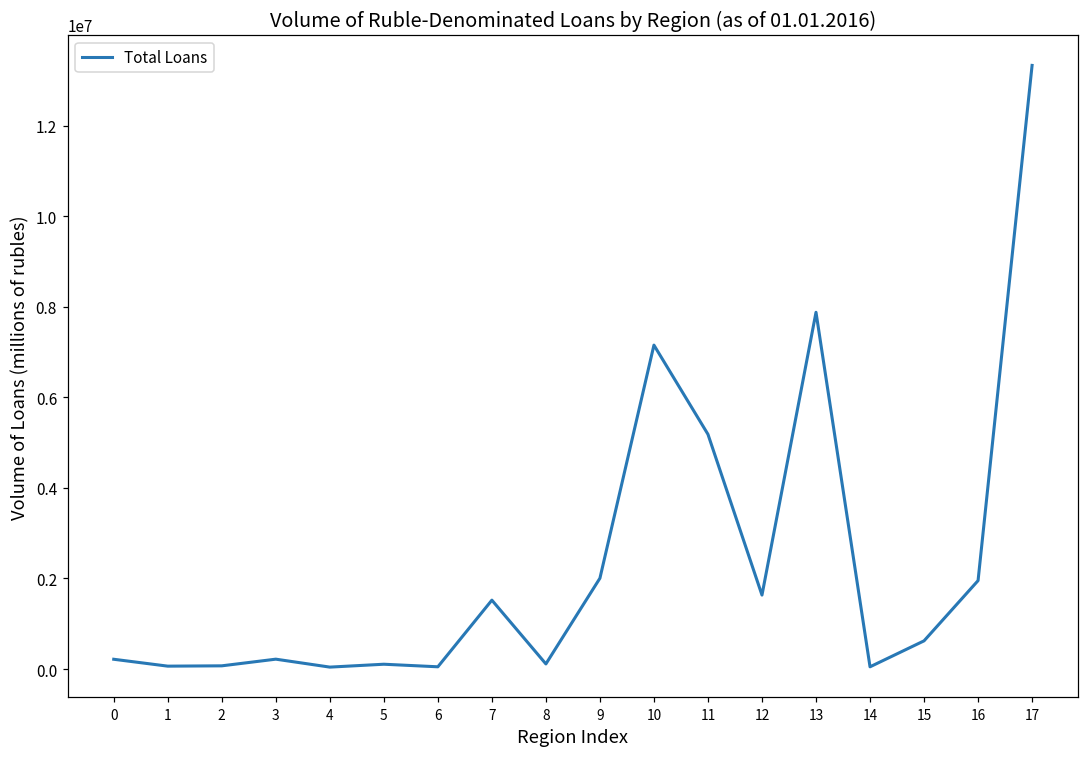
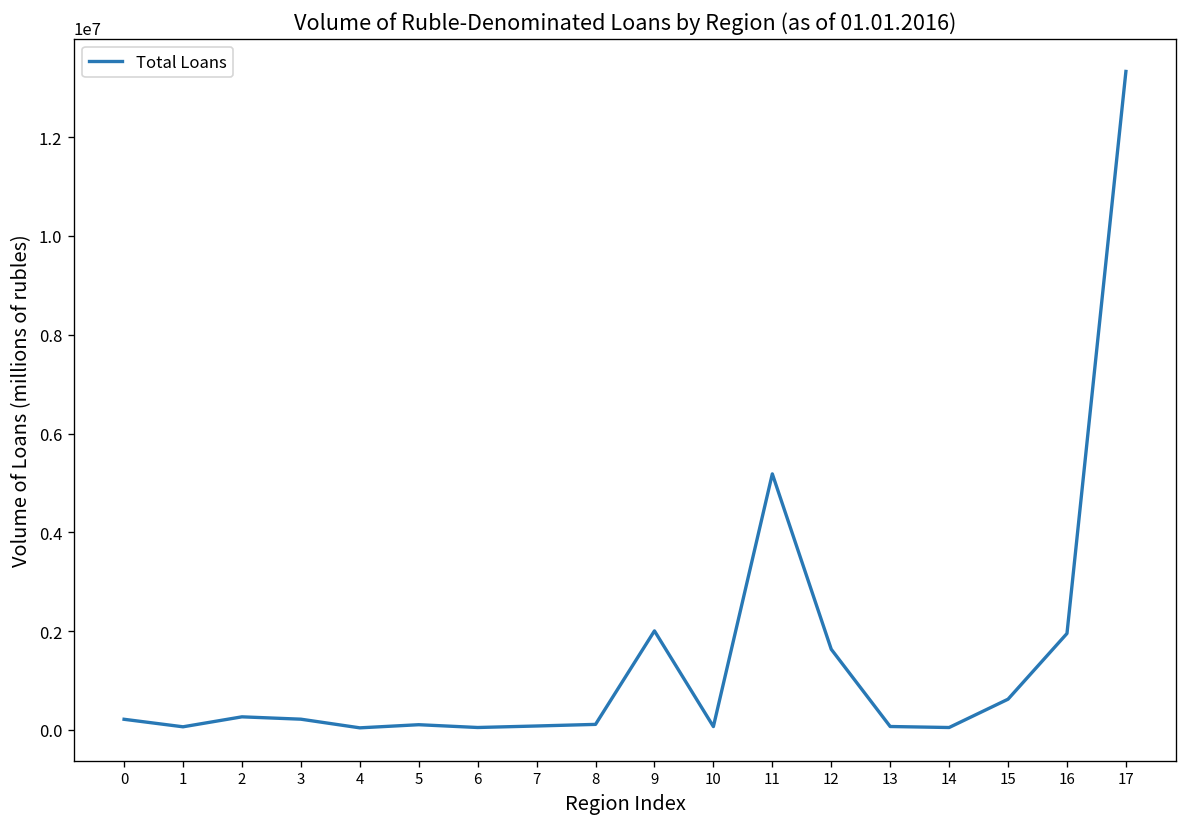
2: 100000 -> 300000
7: 1500000 -> 100000
10: 7200000 -> 100000
13: 7900000 -> 100000
